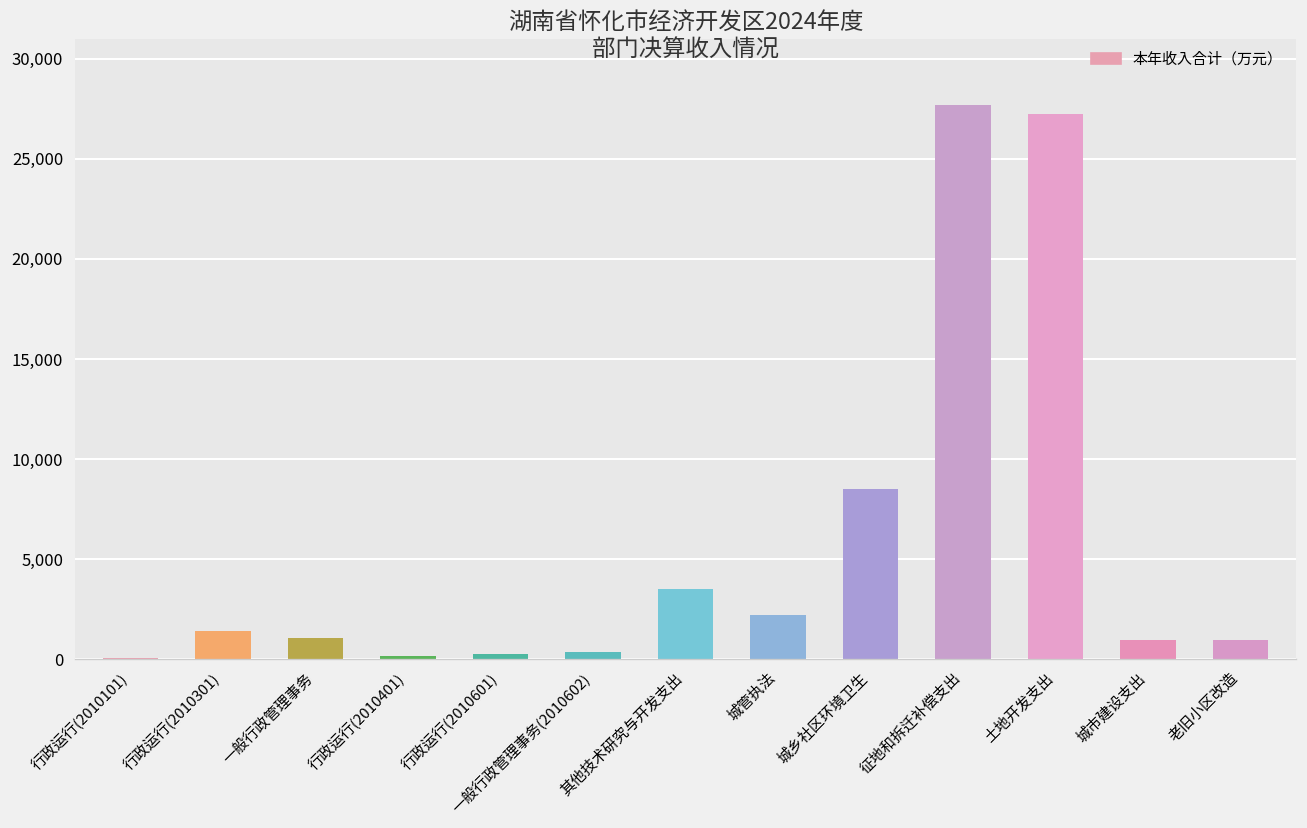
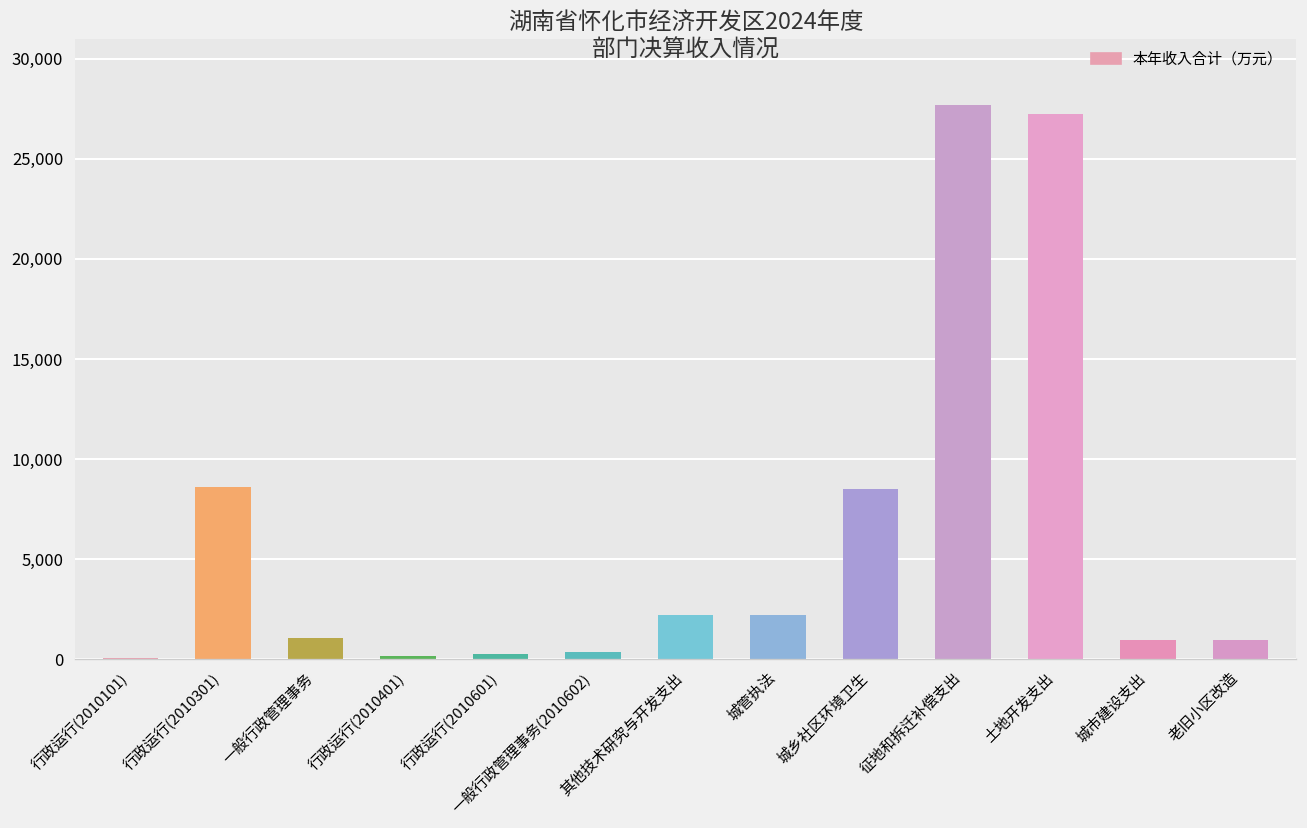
行政运行(2010301): 1,400 -> 8,600
其他技术研究与开发支出: 3,500 -> 2,200
